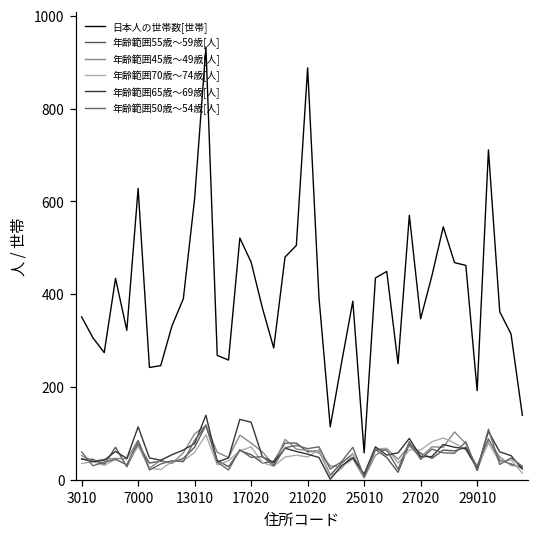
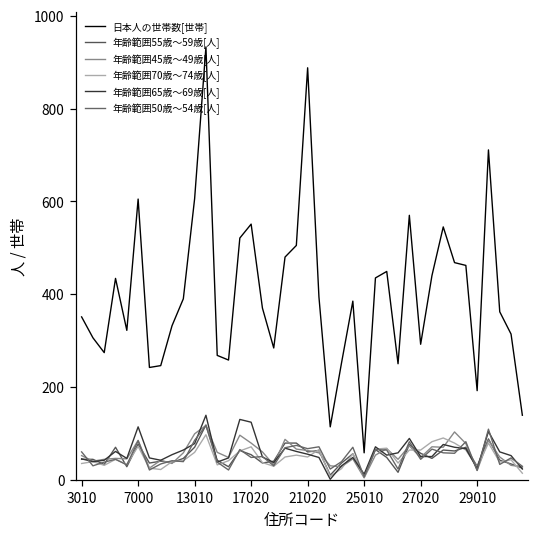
日本人の世帯数[世帯], 7000: 630 -> 610
日本人の世帯数[世帯], 17020: 470 -> 550
日本人の世帯数[世帯], 27020: 350 -> 290
